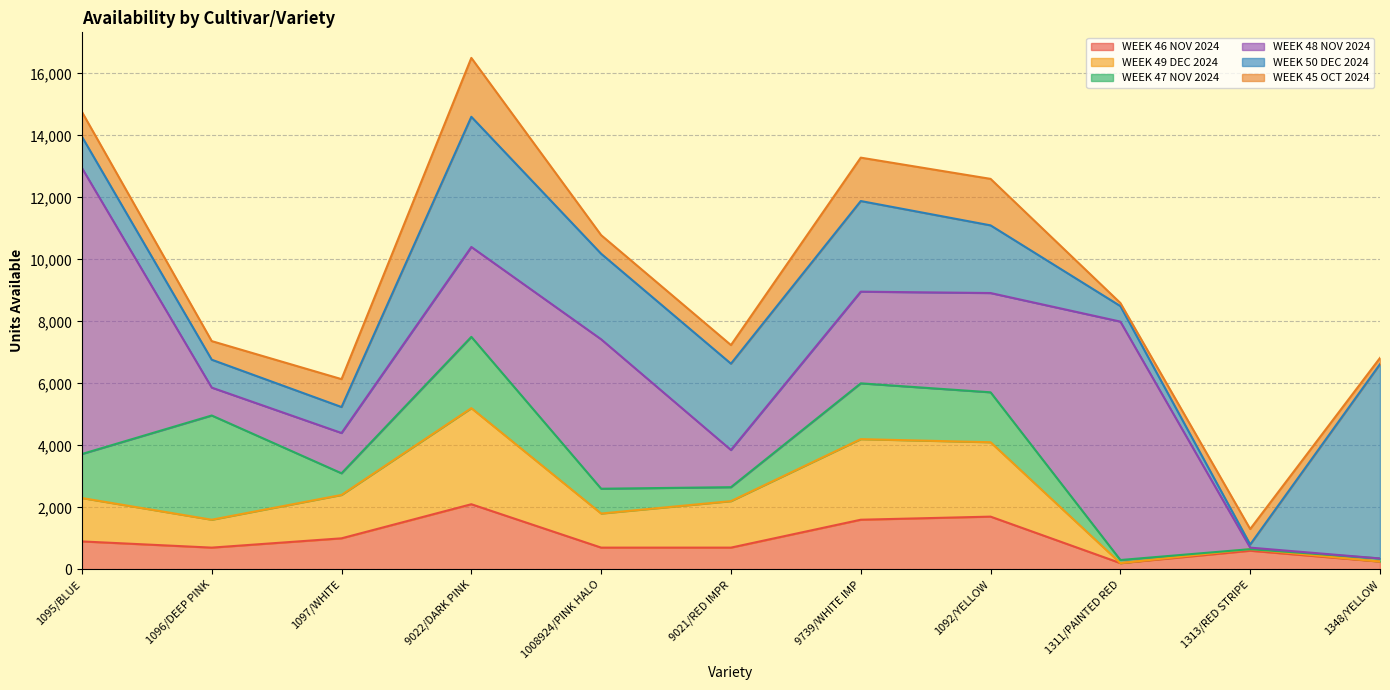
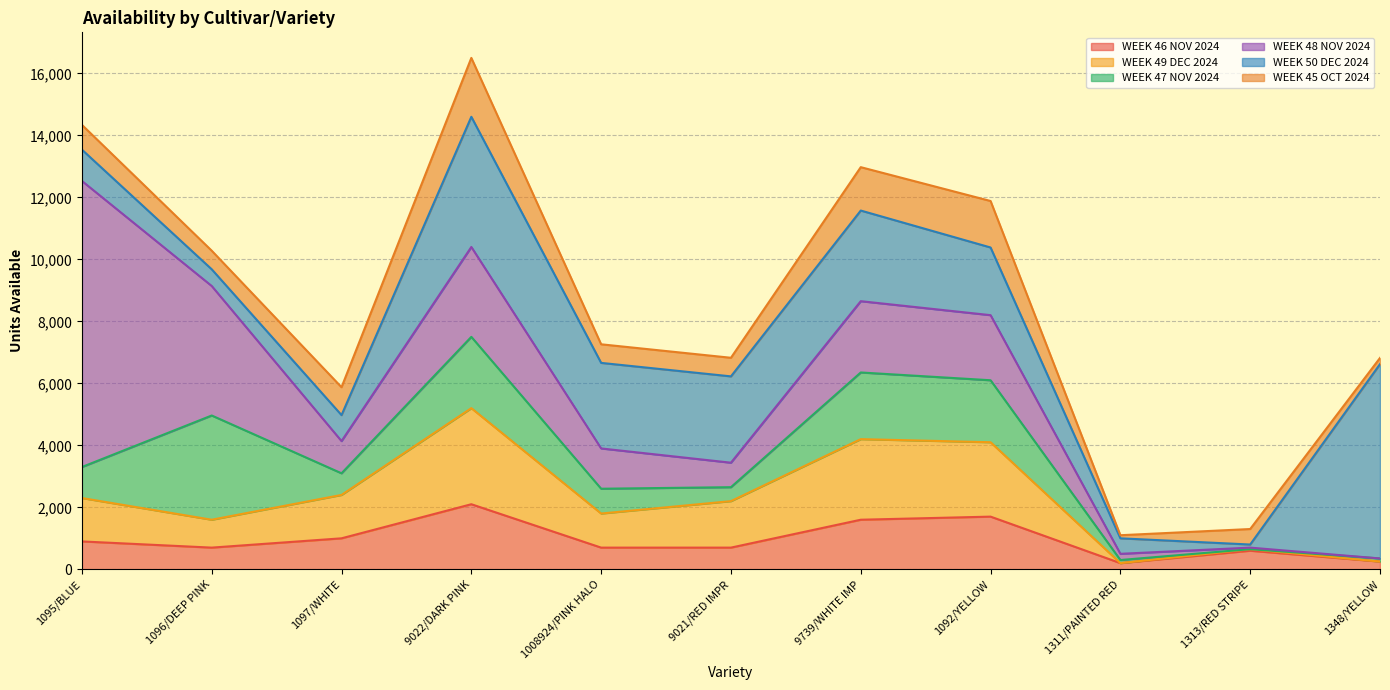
WEEK 47 NOV 2024, 1095/BLUE: 1,400 -> 1,000
WEEK 48 NOV 2024, 1096/DEEP PINK: 900 -> 4,200
WEEK 50 DEC 2024, 1096/DEEP PINK: 900 -> 500
WEEK 48 NOV 2024, 1097/WHITE: 1,300 -> 1,000
WEEK 48 NOV 2024, 1008924/PINK HALO: 4,800 -> 1,300
WEEK 48 NOV 2024, 9021/RED IMPR: 1,200 -> 800
WEEK 47 NOV 2024, 9739/WHITE IMP: 1,800 -> 2,200
WEEK 48 NOV 2024, 9739/WHITE IMP: 3,000 -> 2,300
WEEK 47 NOV 2024, 1092/YELLOW: 1,600 -> 2,000
WEEK 48 NOV 2024, 1092/YELLOW: 3,200 -> 2,100
WEEK 48 NOV 2024, 1311/PAINTED RED: 7,700 -> 200
